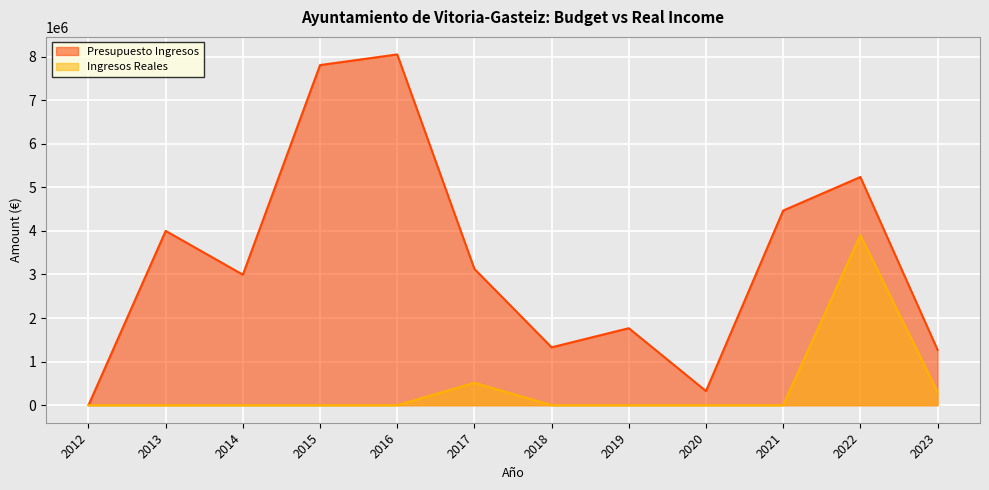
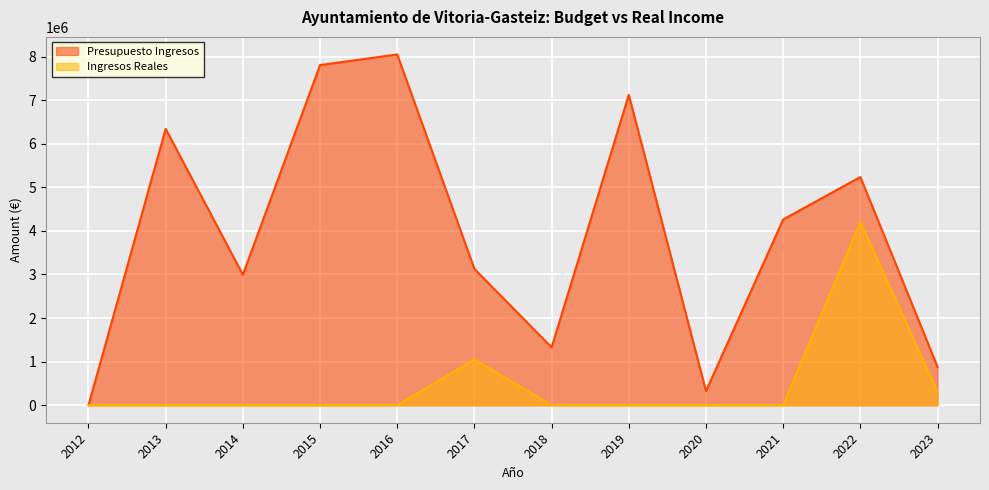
Presupuesto Ingresos, 2013: 4000000 -> 6300000
Ingresos Reales, 2017: 500000 -> 1000000
Presupuesto Ingresos, 2019: 1800000 -> 7100000
Presupuesto Ingresos, 2021: 4500000 -> 4300000
Ingresos Reales, 2022: 3900000 -> 4200000
Presupuesto Ingresos, 2023: 1300000 -> 900000
